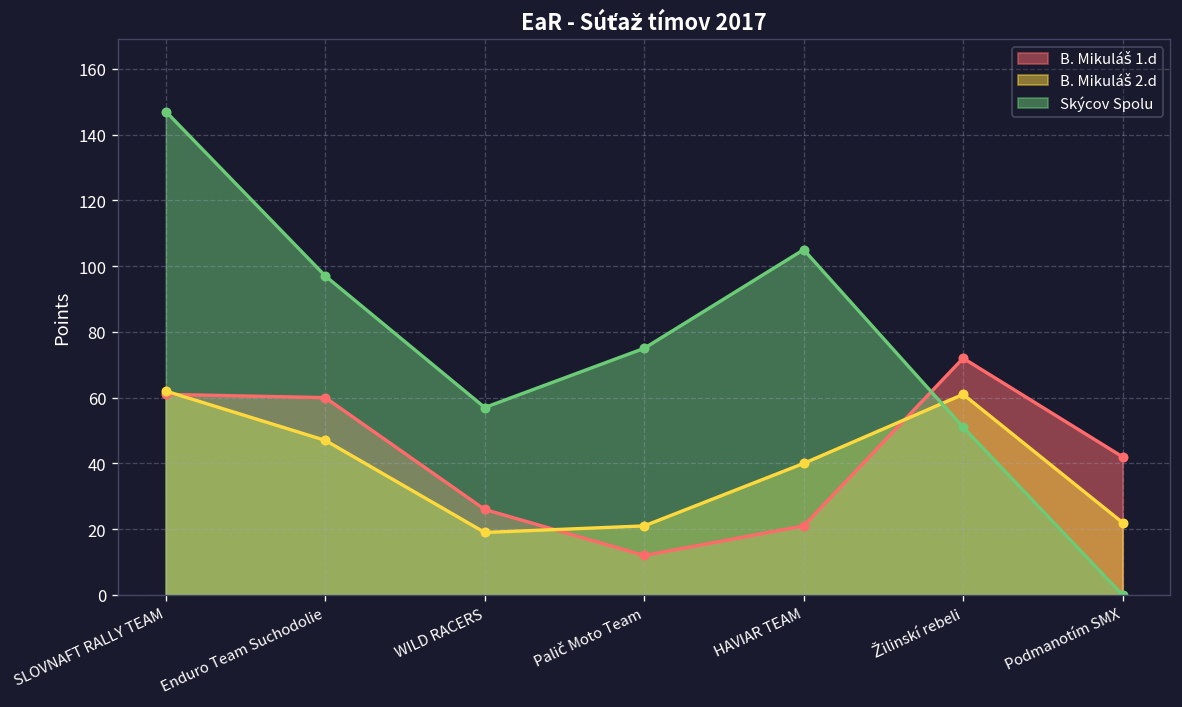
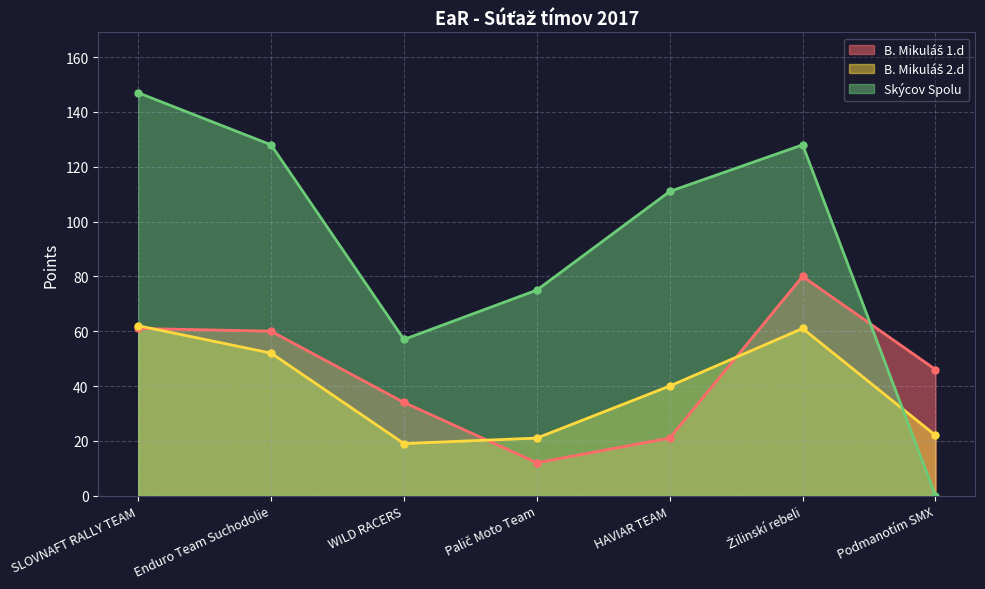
B. Mikuláš 2.d, Enduro Team Suchodolie: 47 -> 52
Skýcov Spolu, Enduro Team Suchodolie: 97 -> 128
B. Mikuláš 1.d, WILD RACERS: 26 -> 34
Skýcov Spolu, HAVIAR TEAM: 105 -> 111
B. Mikuláš 1.d, Žilinskí rebeli: 72 -> 80
Skýcov Spolu, Žilinskí rebeli: 51 -> 128
B. Mikuláš 1.d, Podmanotím SMX: 42 -> 46
